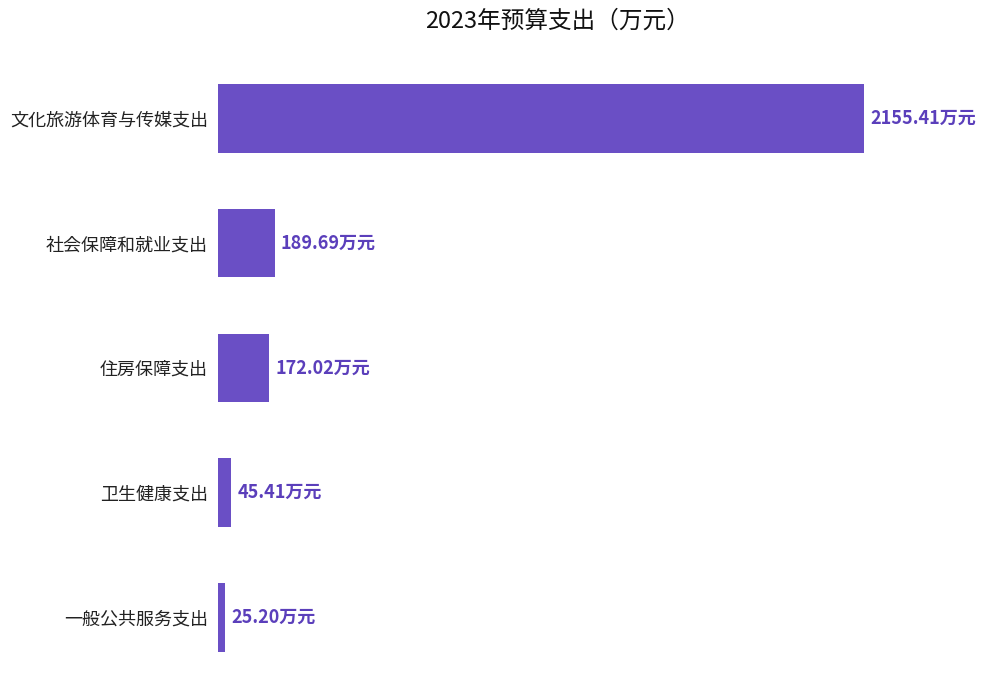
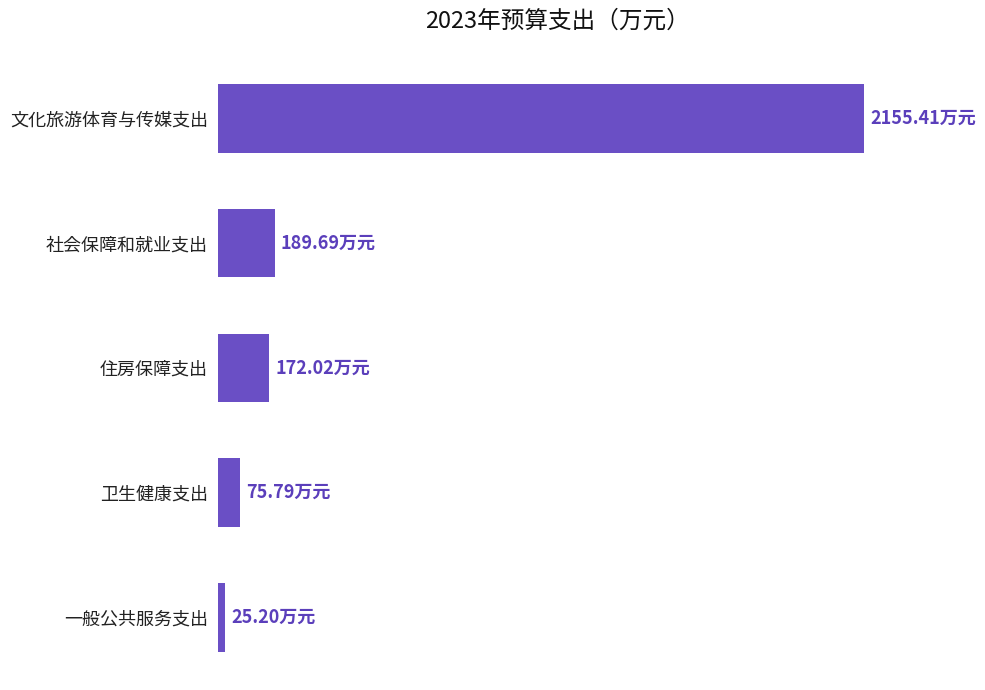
卫生健康支出: 45.41 -> 75.79
